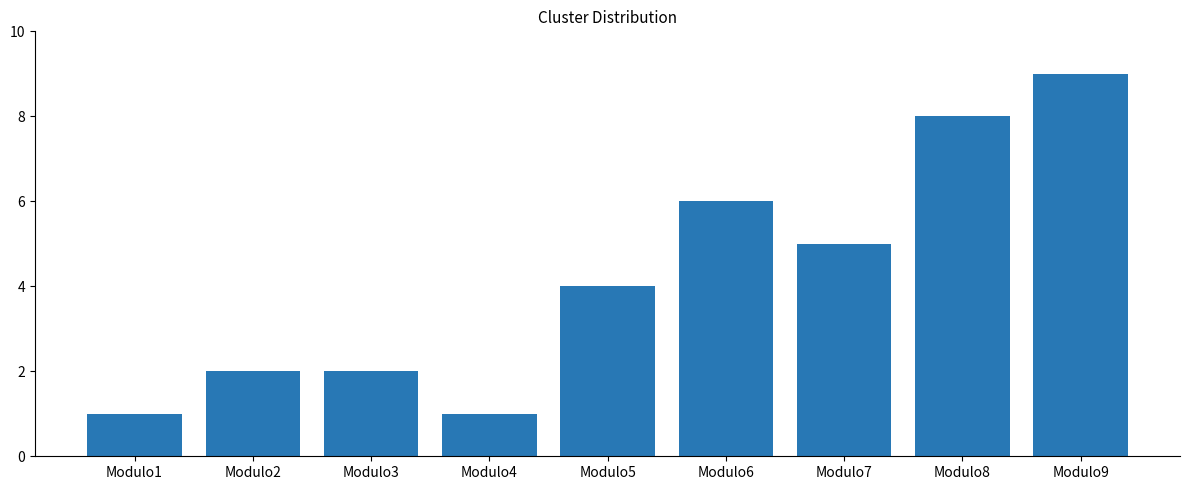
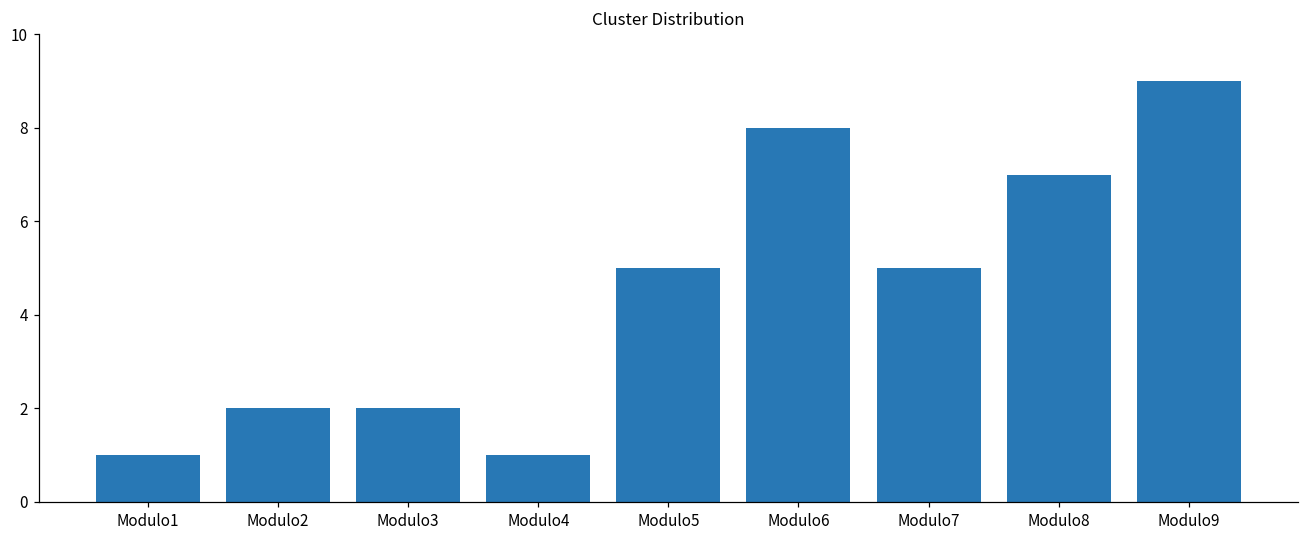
Modulo5: 4 -> 5
Modulo6: 6 -> 8
Modulo8: 8 -> 7
